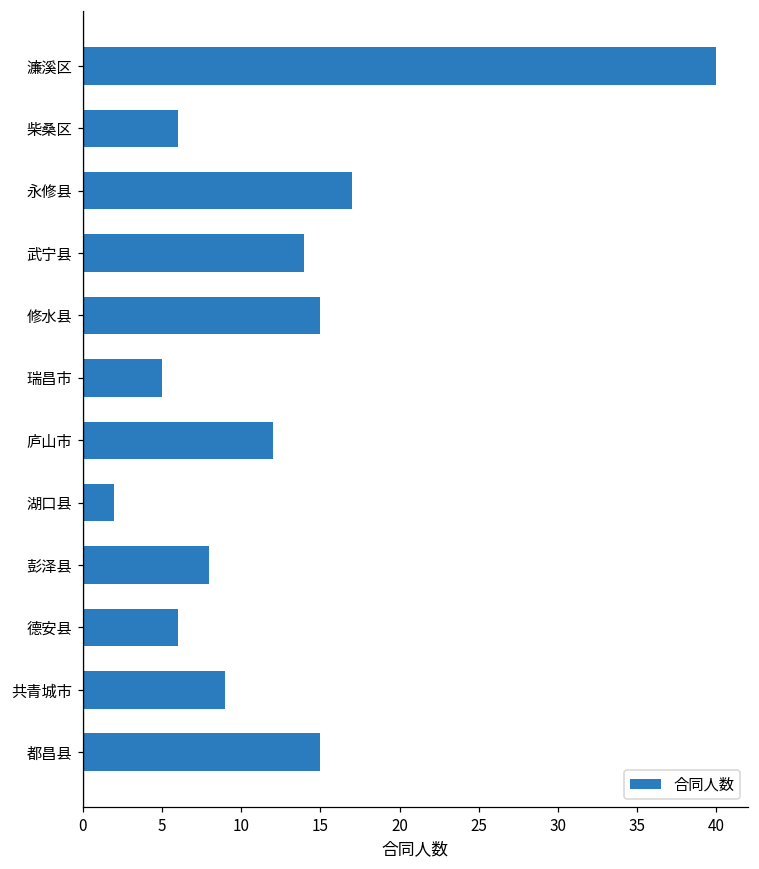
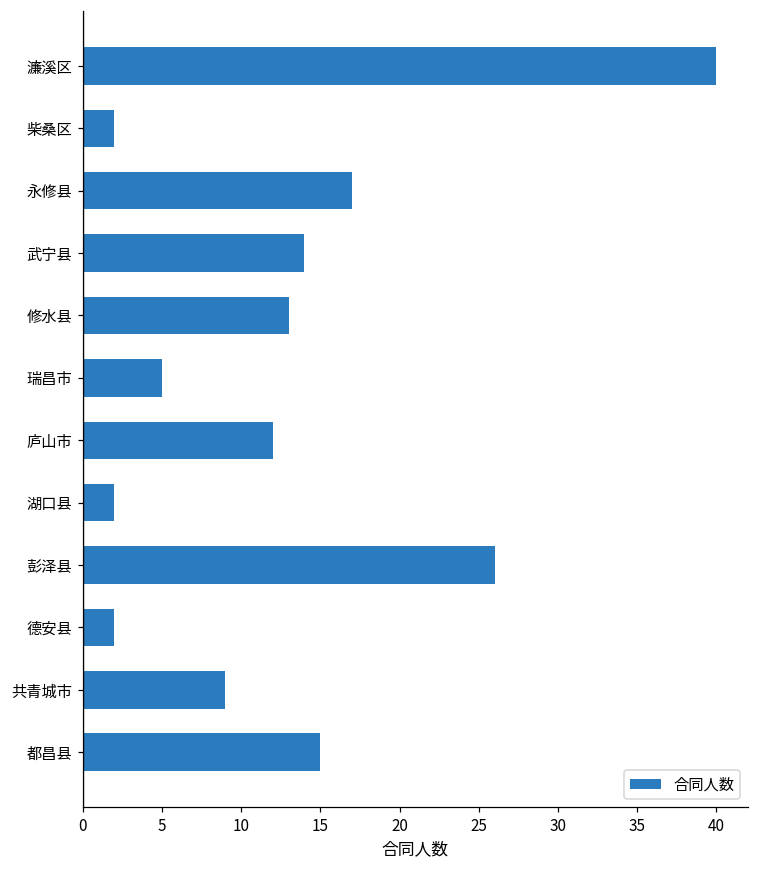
柴桑区: 6 -> 2
修水县: 15 -> 13
彭泽县: 8 -> 26
德安县: 6 -> 2
